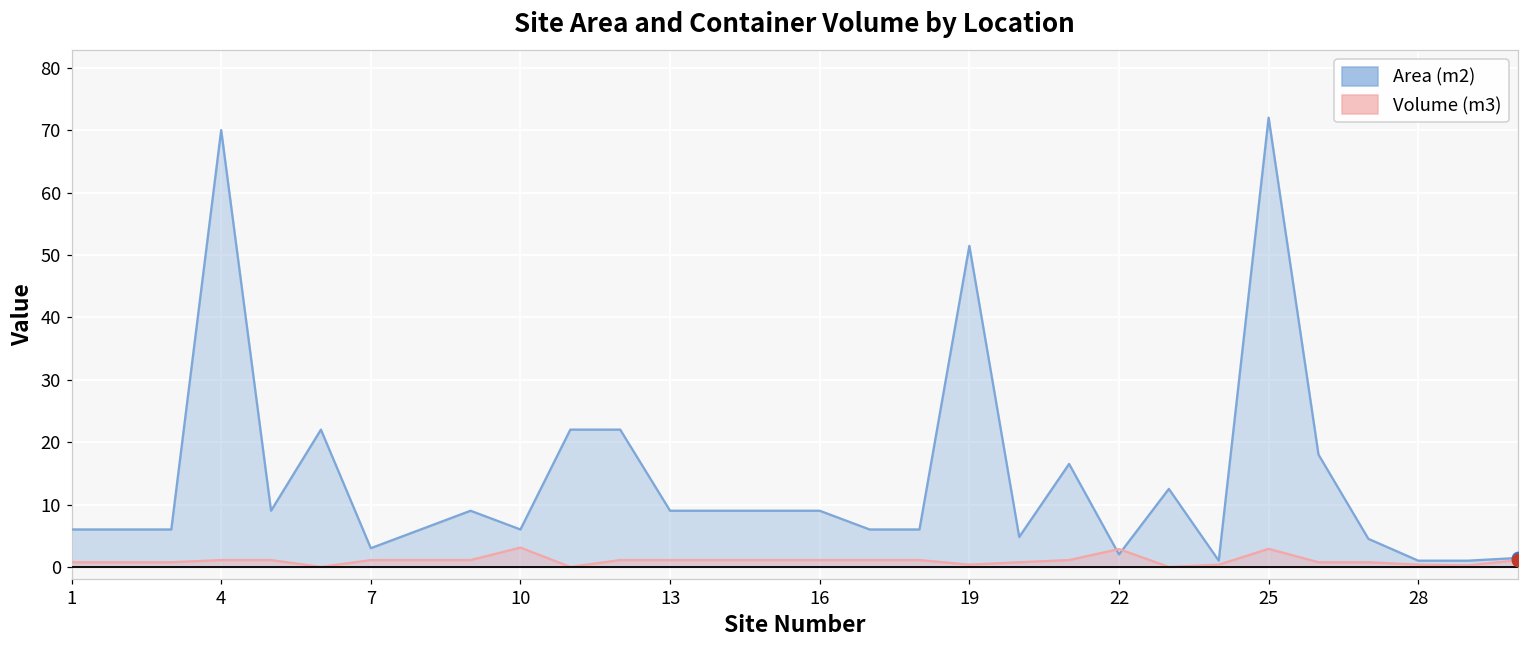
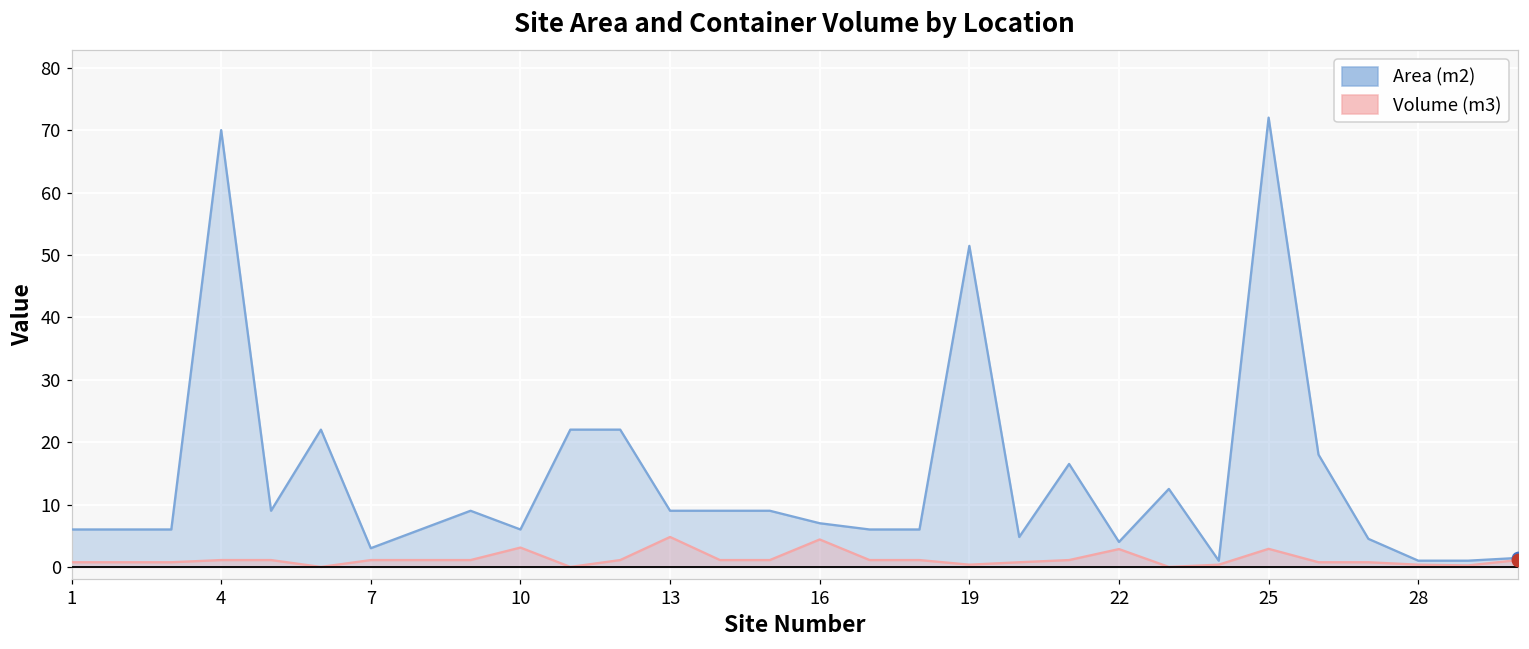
Volume (m3), 13: 1 -> 5
Area (m2), 16: 9 -> 7
Volume (m3), 16: 1 -> 4
Area (m2), 22: 2 -> 4
